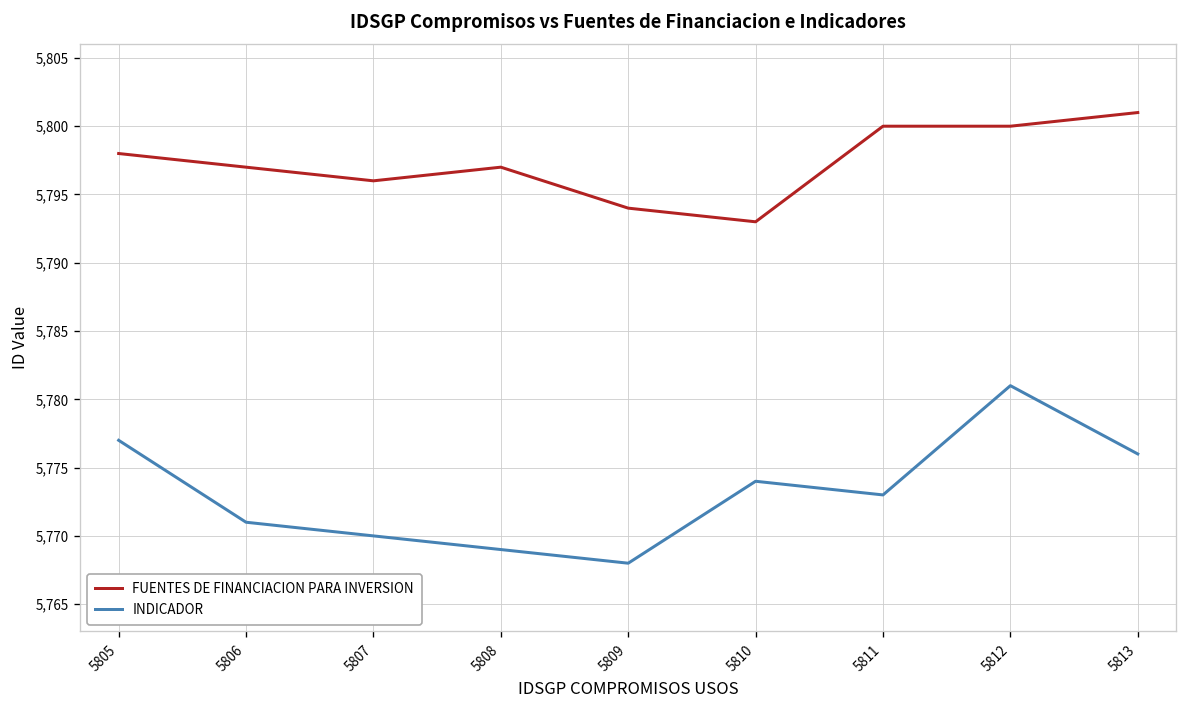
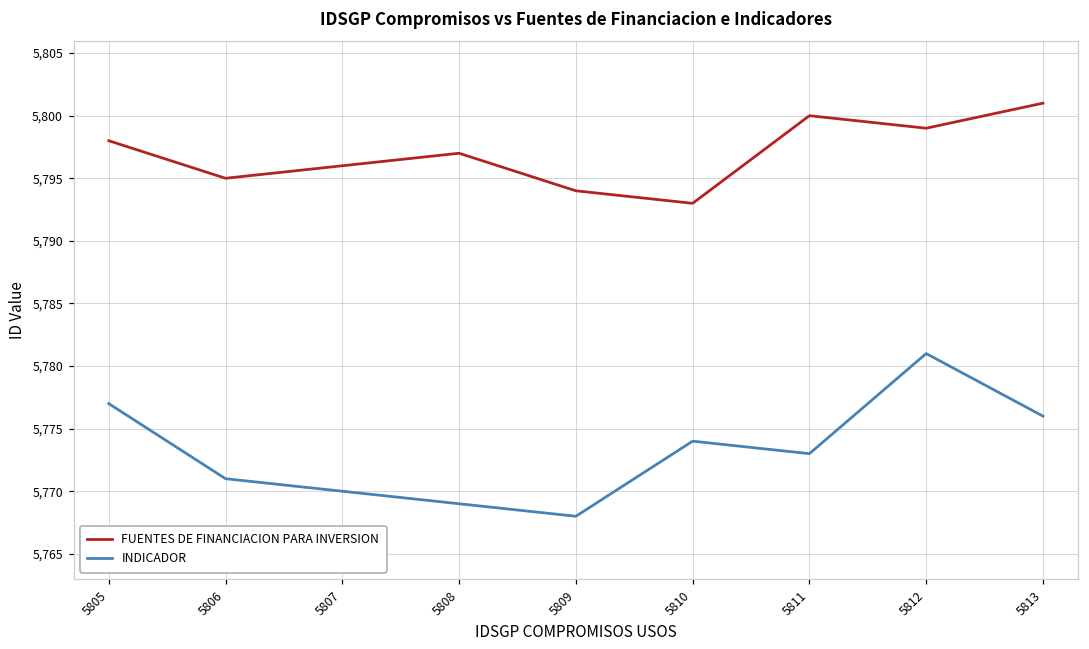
FUENTES DE FINANCIACION PARA INVERSION, 5806: 5,797 -> 5,795
FUENTES DE FINANCIACION PARA INVERSION, 5812: 5,800 -> 5,799
